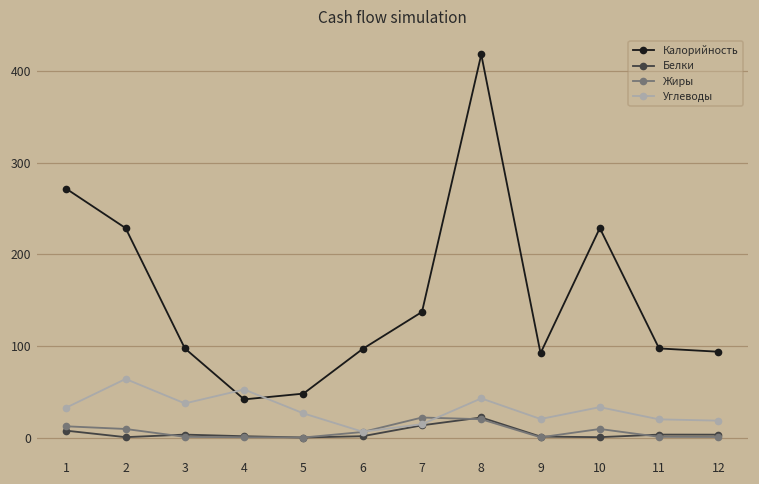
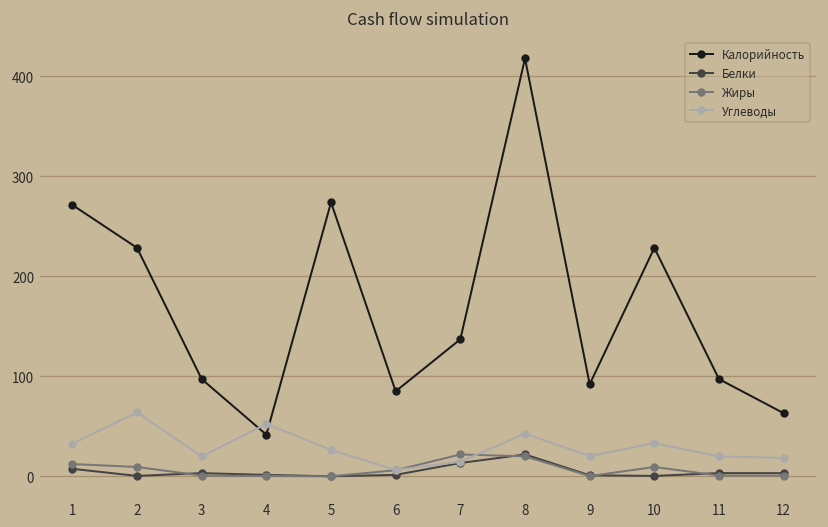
Углеводы, 3: 40 -> 20
Калорийность, 5: 50 -> 270
Калорийность, 6: 100 -> 90
Калорийность, 12: 90 -> 60
